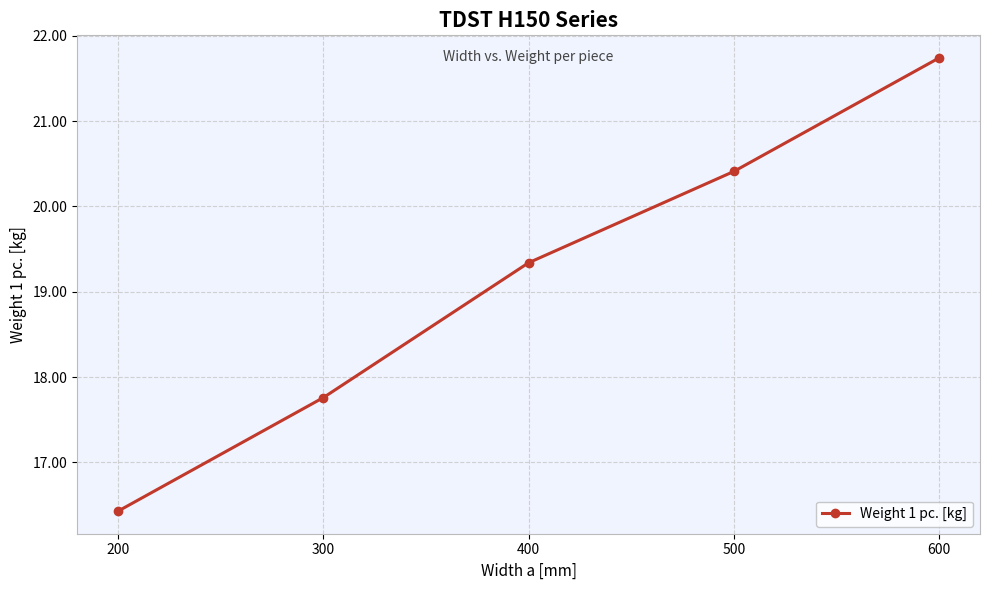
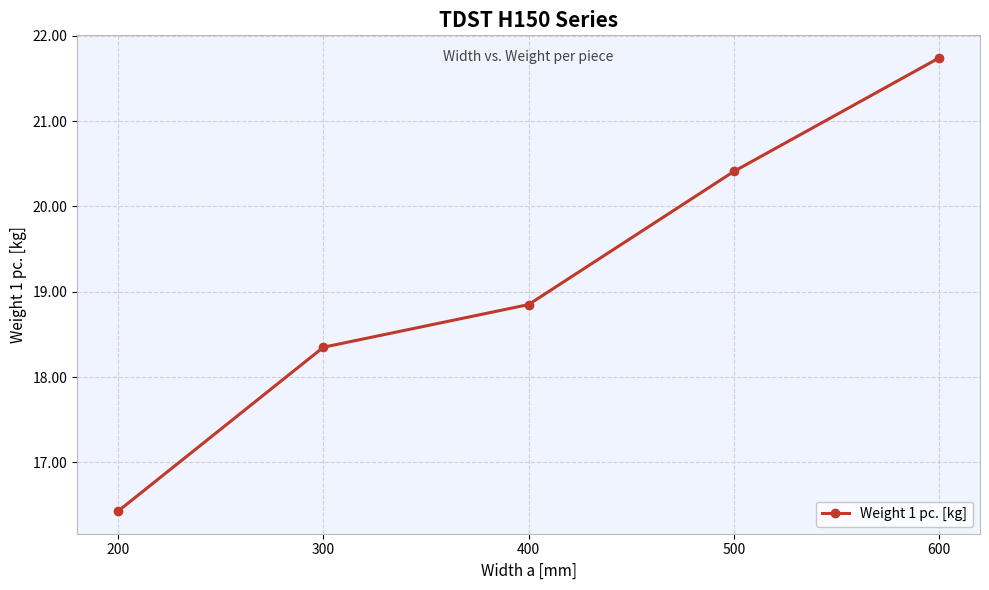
300: 17.8 -> 18.4
400: 19.3 -> 18.9
